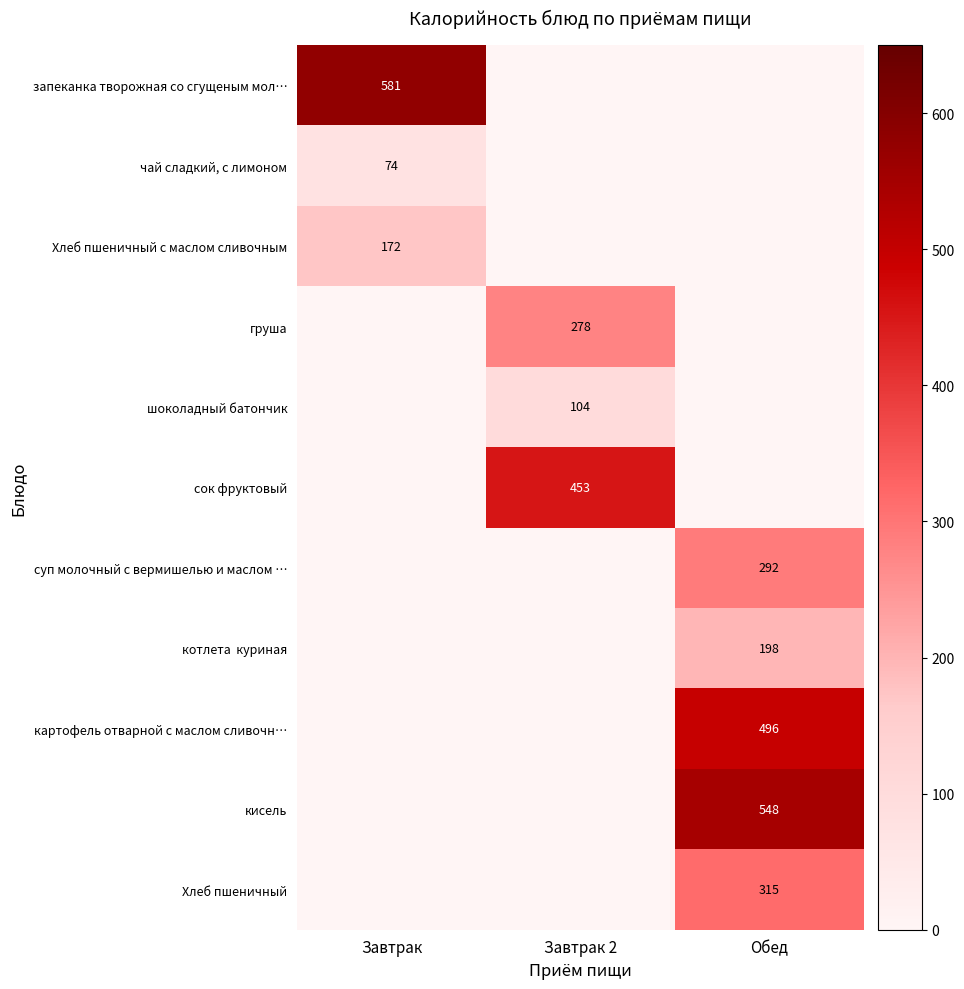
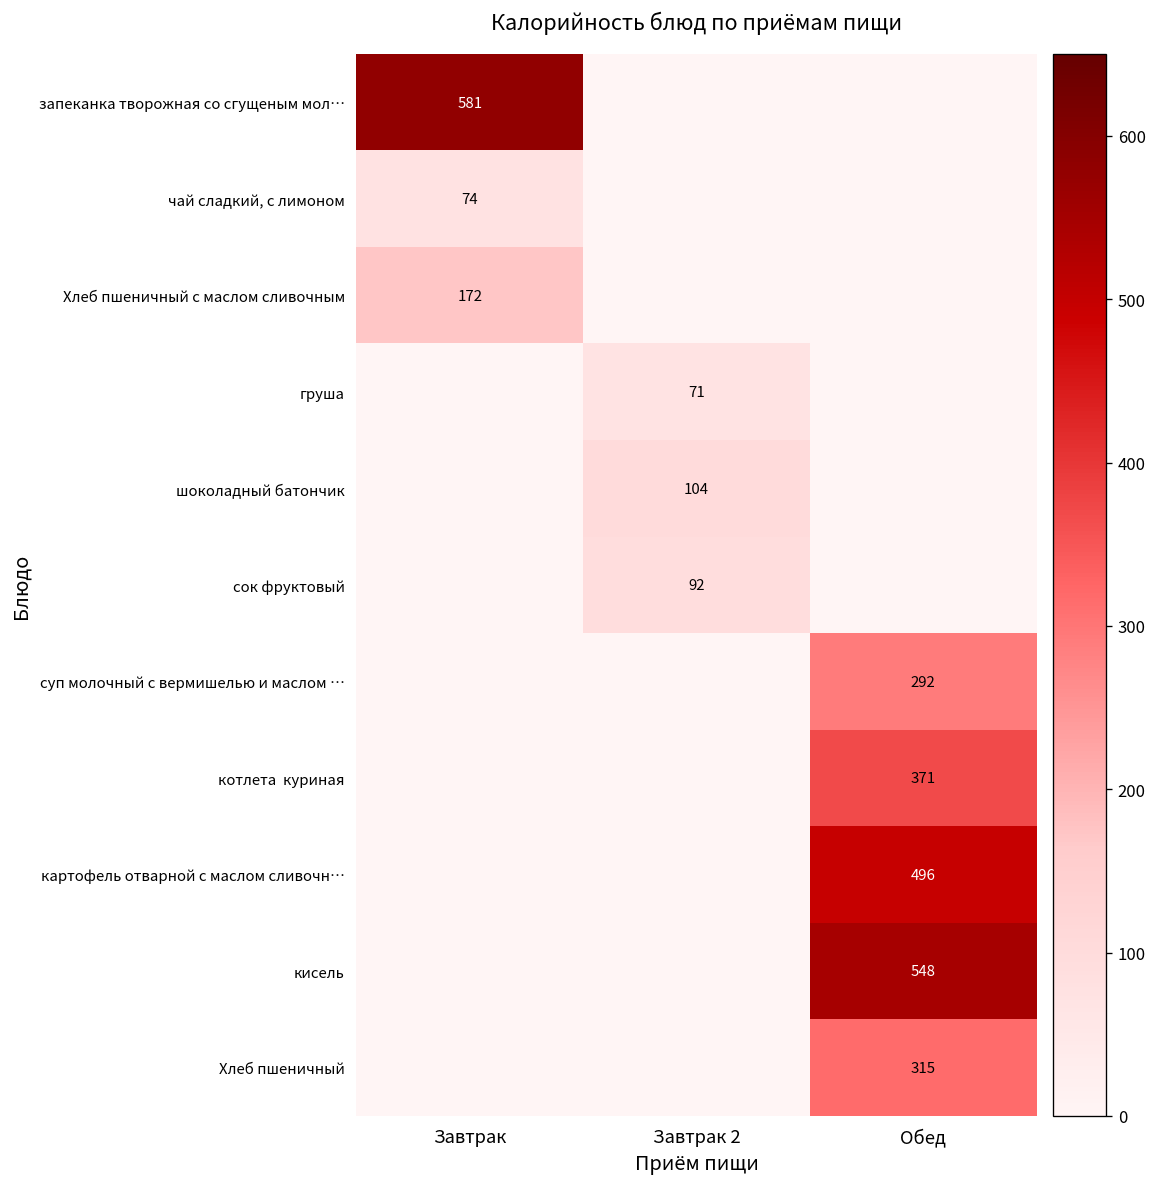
груша, Завтрак 2: 278 -> 71
сок фруктовый, Завтрак 2: 453 -> 92
котлета куриная, Обед: 198 -> 371
